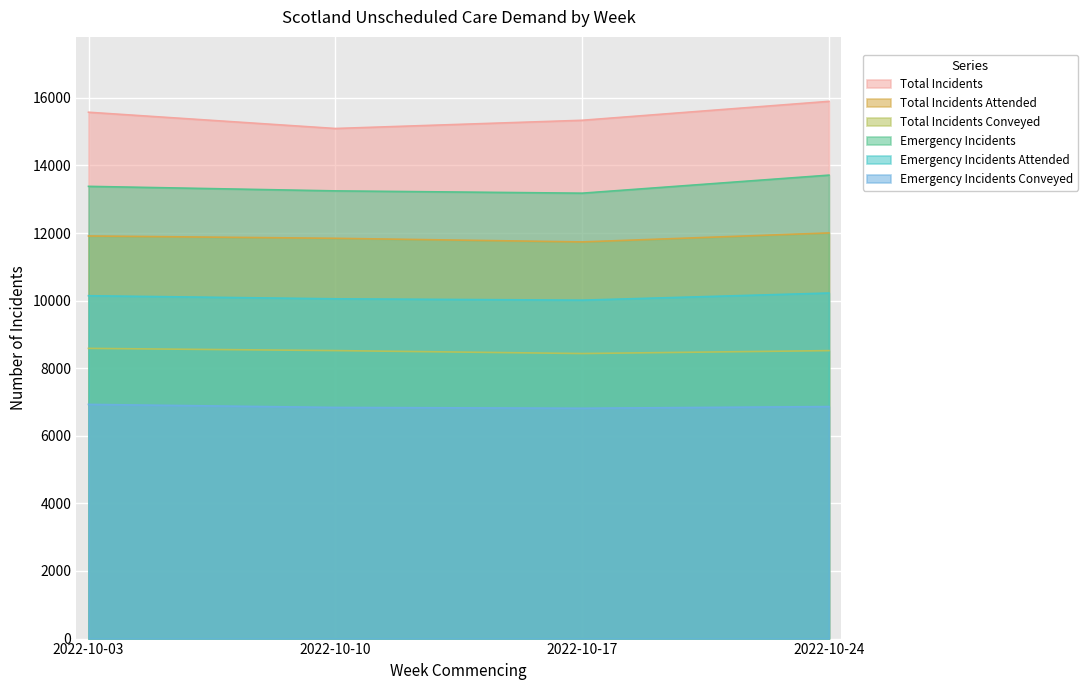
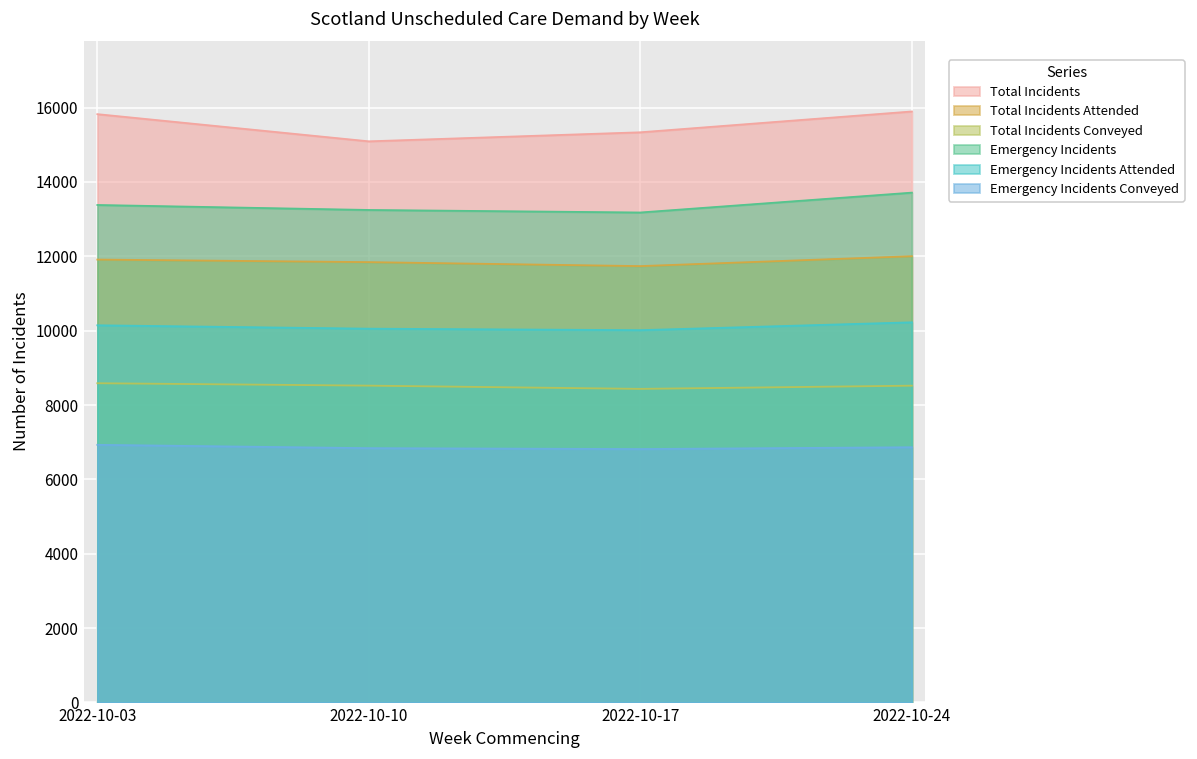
Total Incidents, 2022-10-03: 15600 -> 15800
